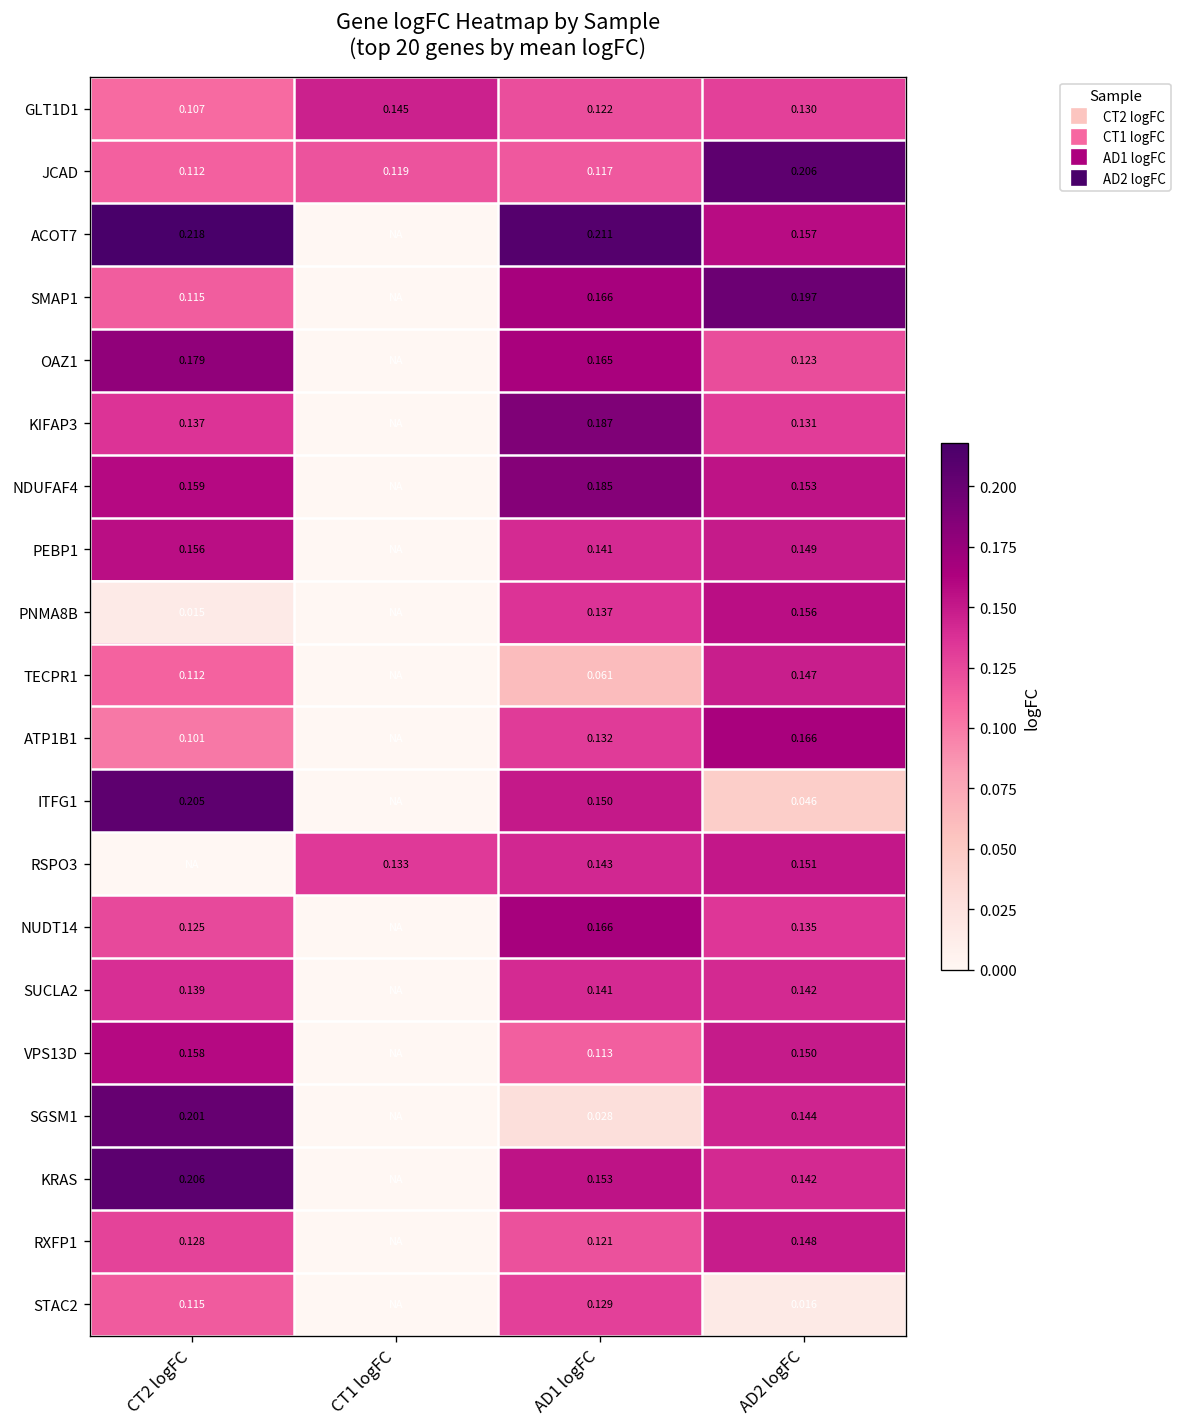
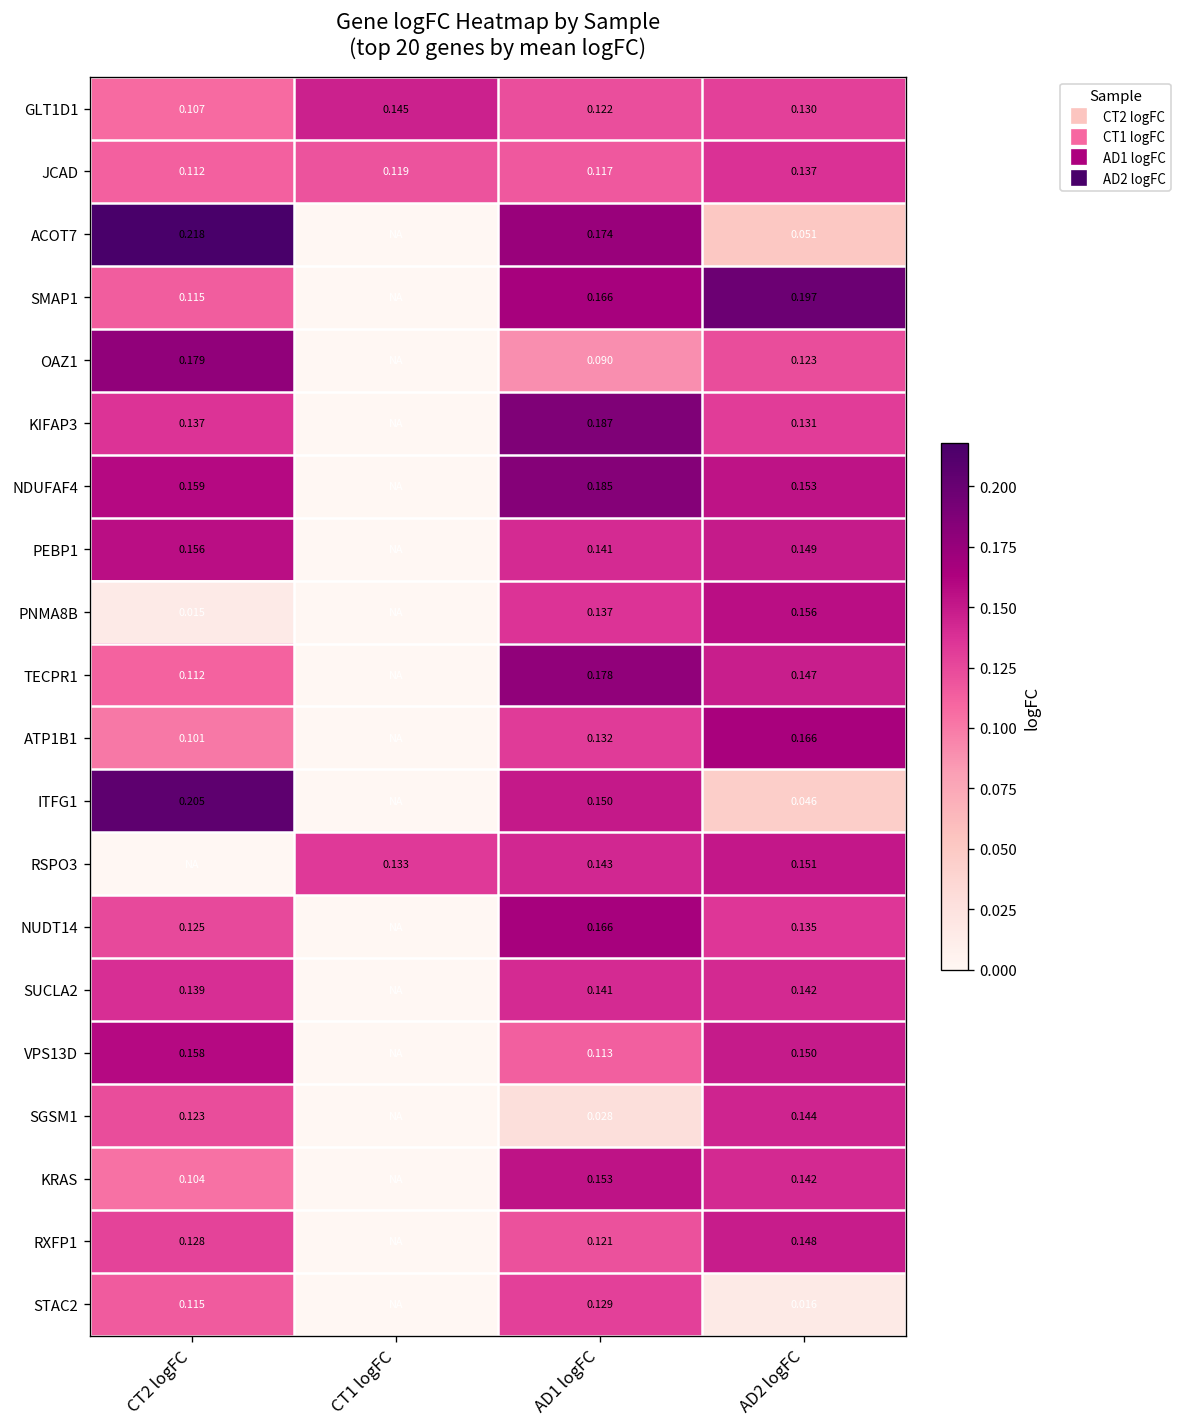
JCAD, AD2 logFC: 0.206 -> 0.137
ACOT7, AD1 logFC: 0.211 -> 0.174
ACOT7, AD2 logFC: 0.157 -> 0.051
OAZ1, AD1 logFC: 0.165 -> 0.090
TECPR1, AD1 logFC: 0.061 -> 0.178
SGSM1, CT2 logFC: 0.201 -> 0.123
KRAS, CT2 logFC: 0.206 -> 0.104
